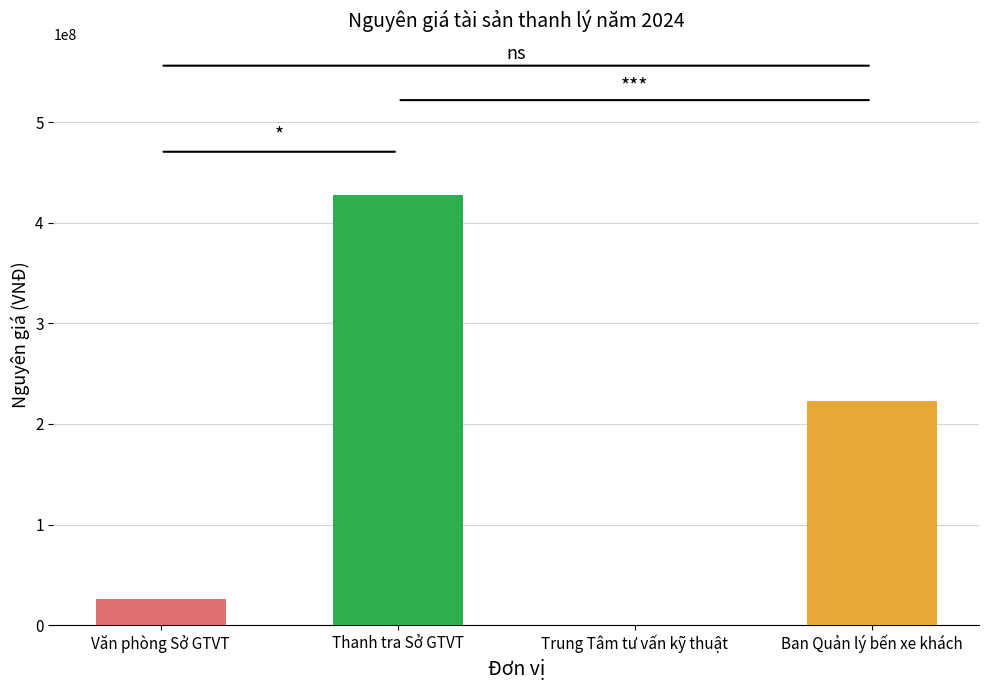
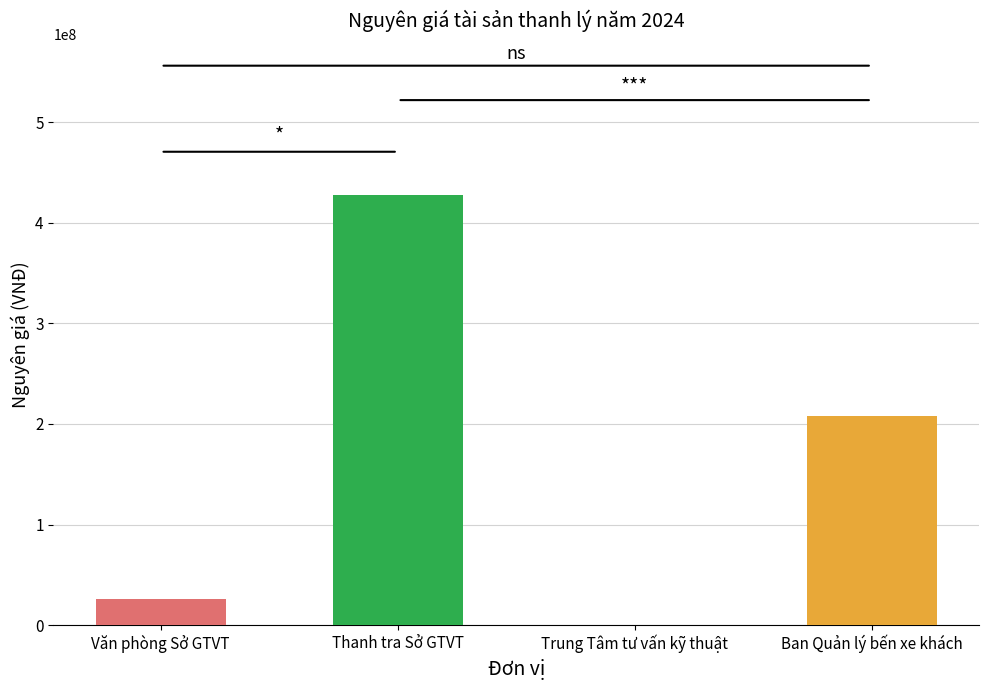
Ban Quản lý bến xe khách: 223000000 -> 208000000
